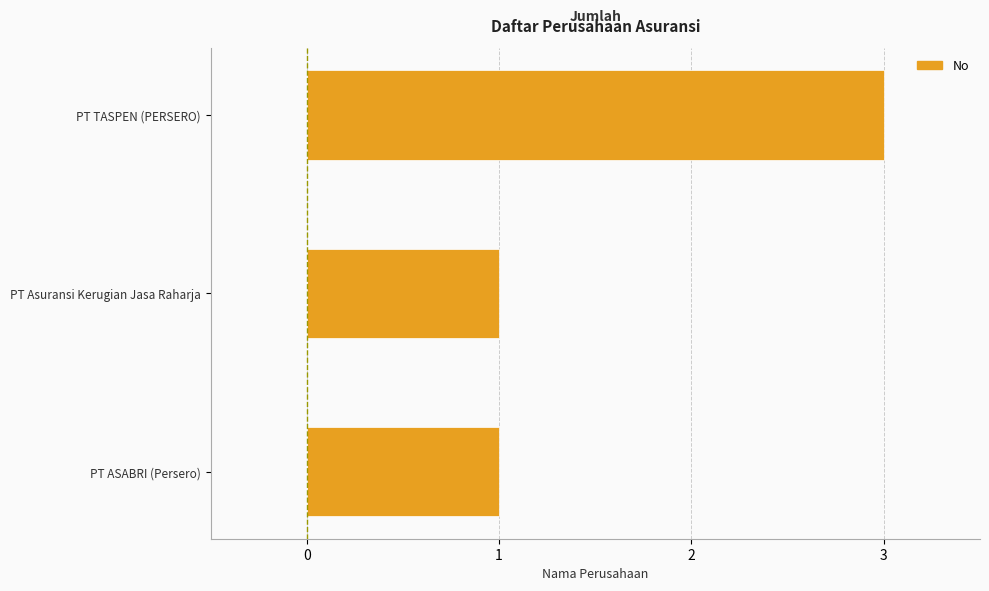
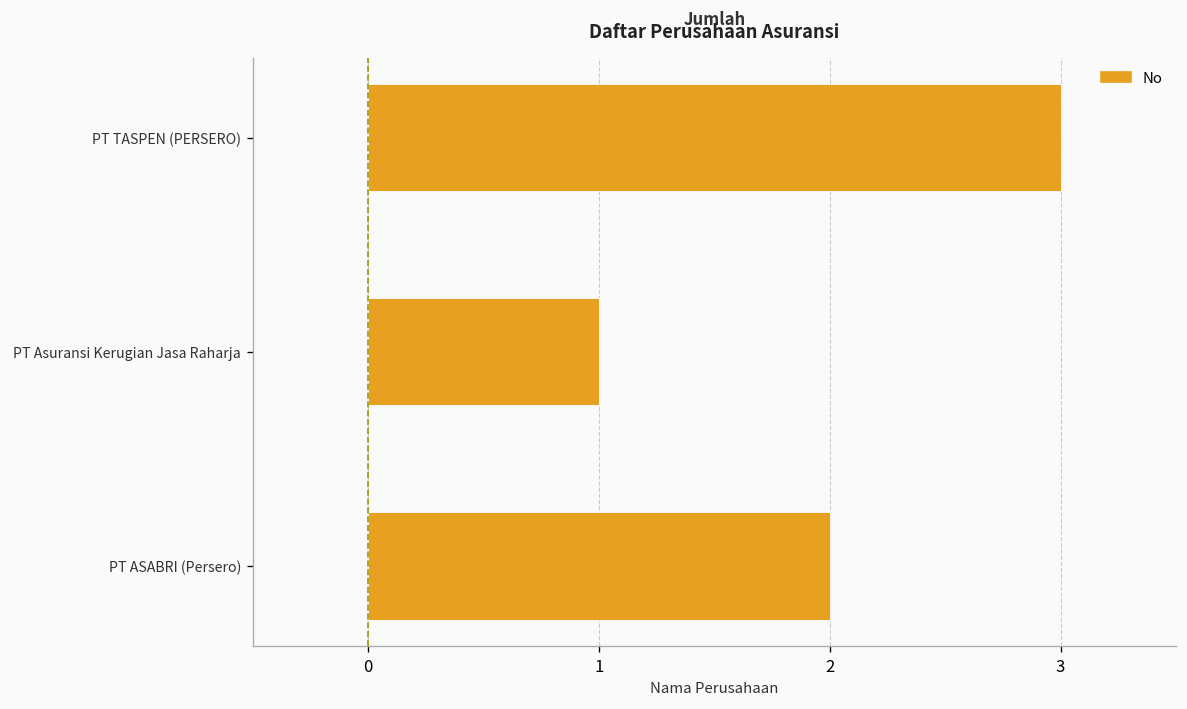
PT ASABRI (Persero): 1 -> 2
